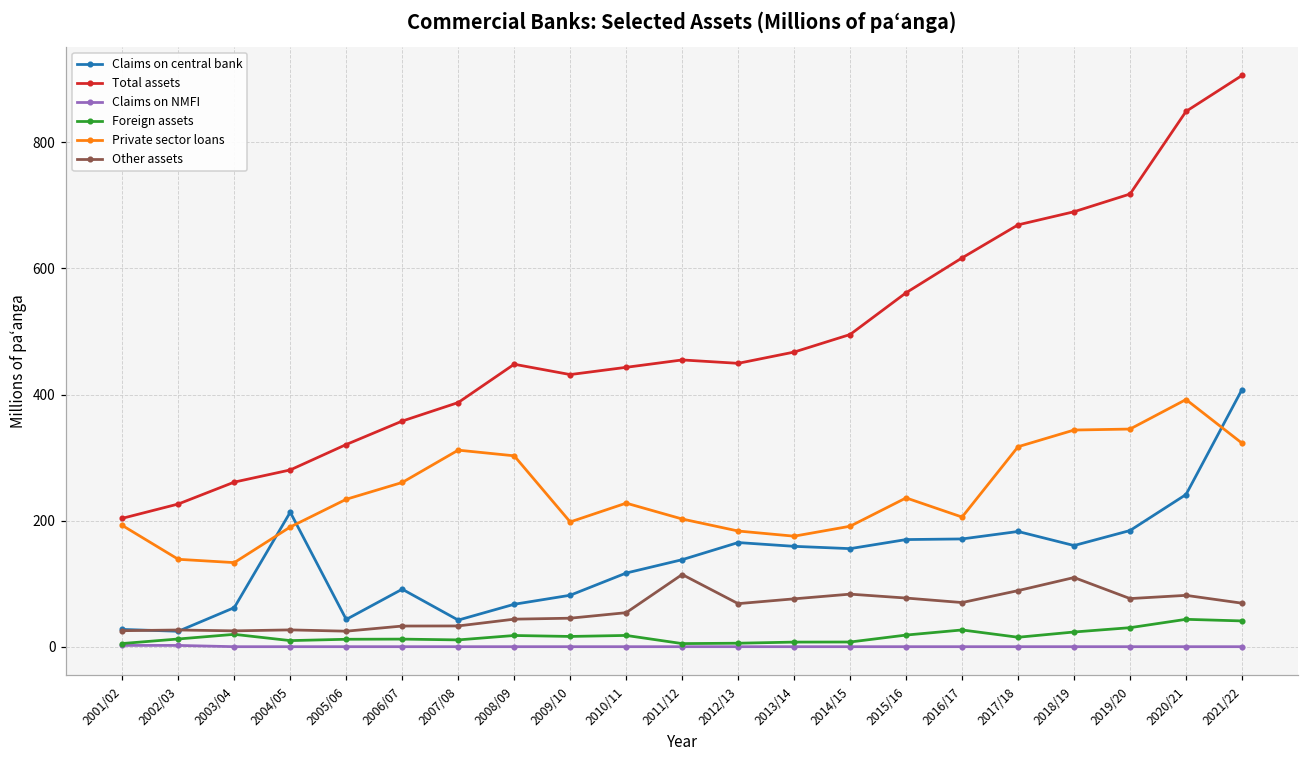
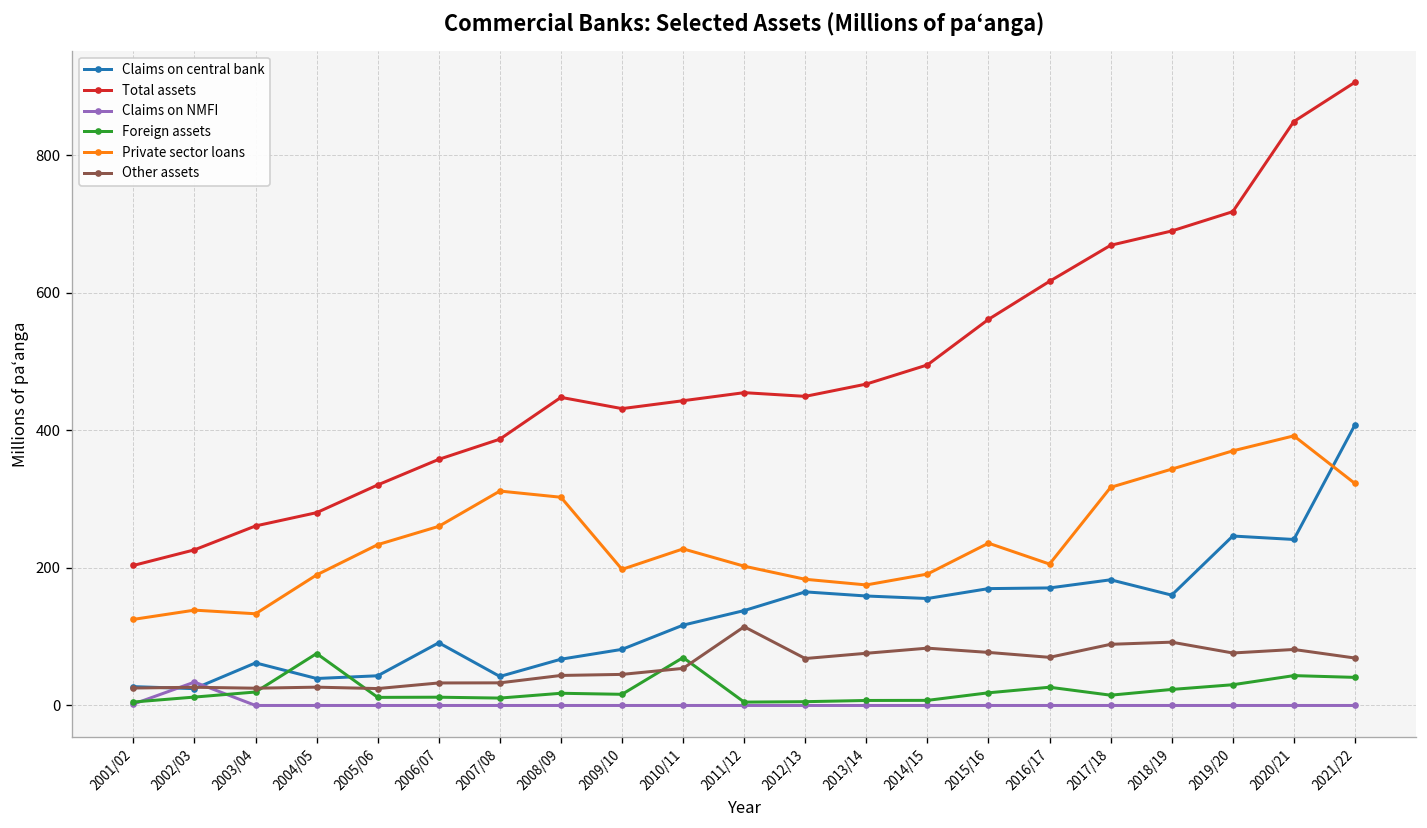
Private sector loans, 2001/02: 190 -> 130
Claims on NMFI, 2002/03: 0 -> 30
Claims on central bank, 2004/05: 210 -> 40
Foreign assets, 2004/05: 10 -> 80
Foreign assets, 2010/11: 20 -> 70
Other assets, 2018/19: 110 -> 90
Claims on central bank, 2019/20: 180 -> 250
Private sector loans, 2019/20: 350 -> 370
